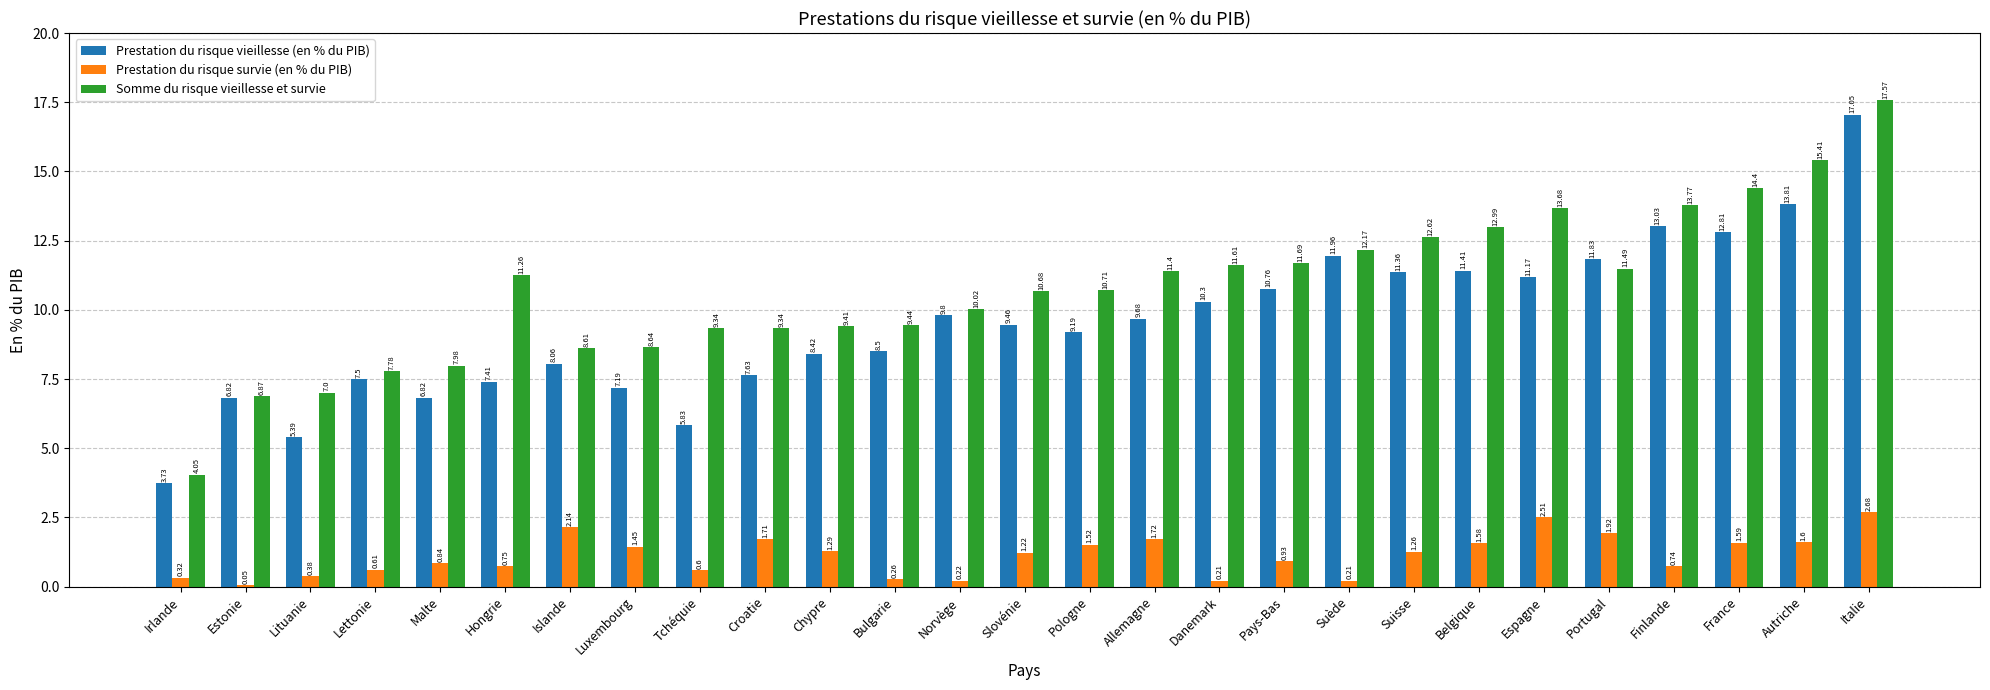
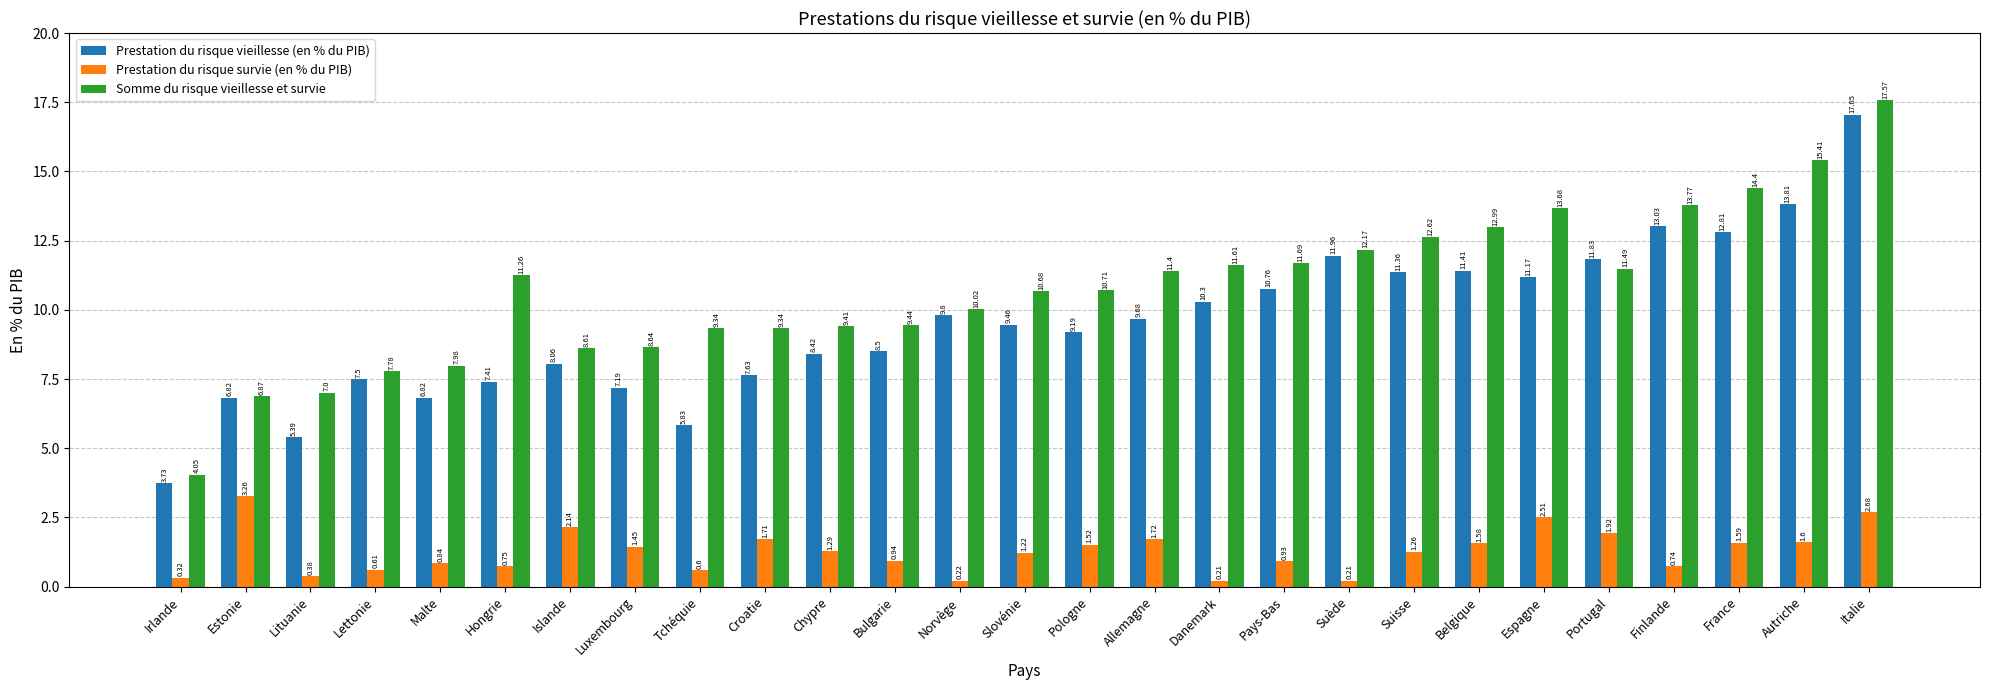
Prestation du risque survie (en % du PIB), Estonie: 0.05 -> 3.26
Prestation du risque survie (en % du PIB), Bulgarie: 0.26 -> 0.94
